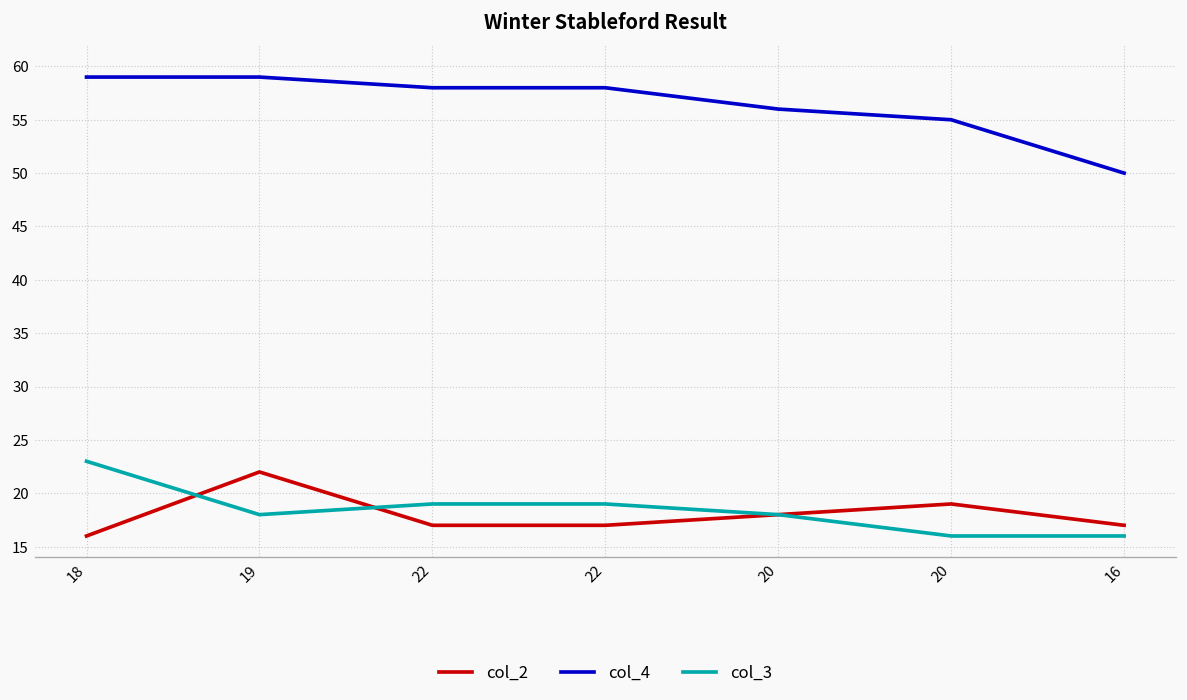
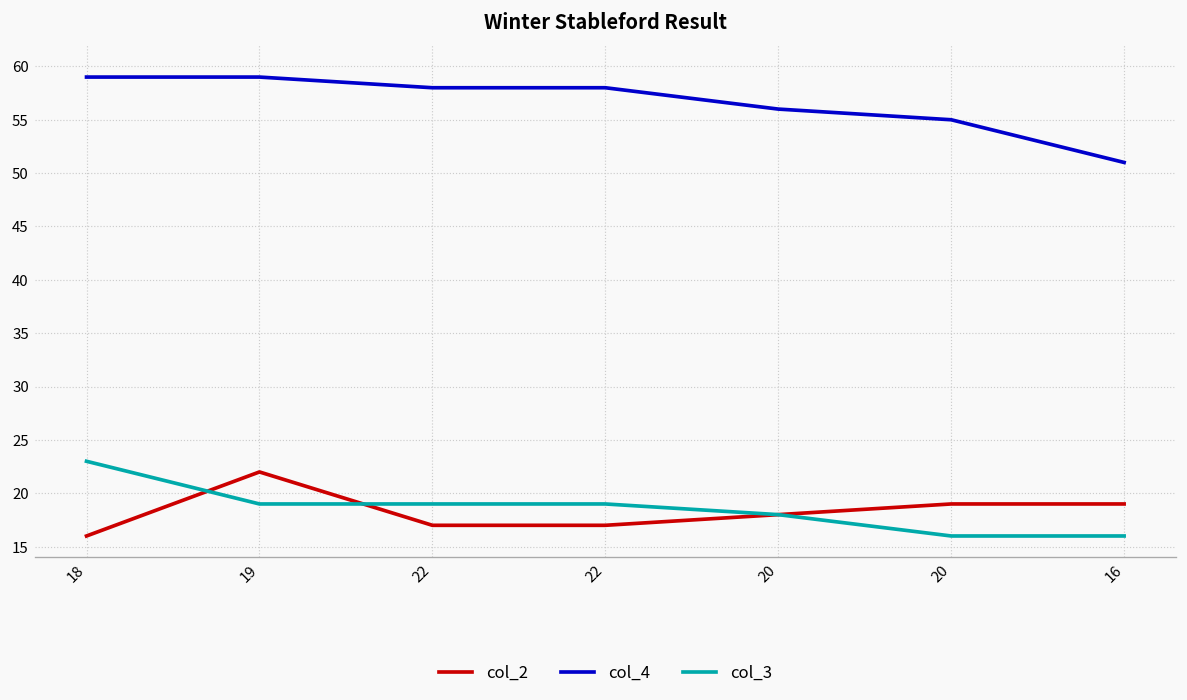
col_3, 19: 18 -> 19
col_2, 16: 17 -> 19
col_4, 16: 50 -> 51
